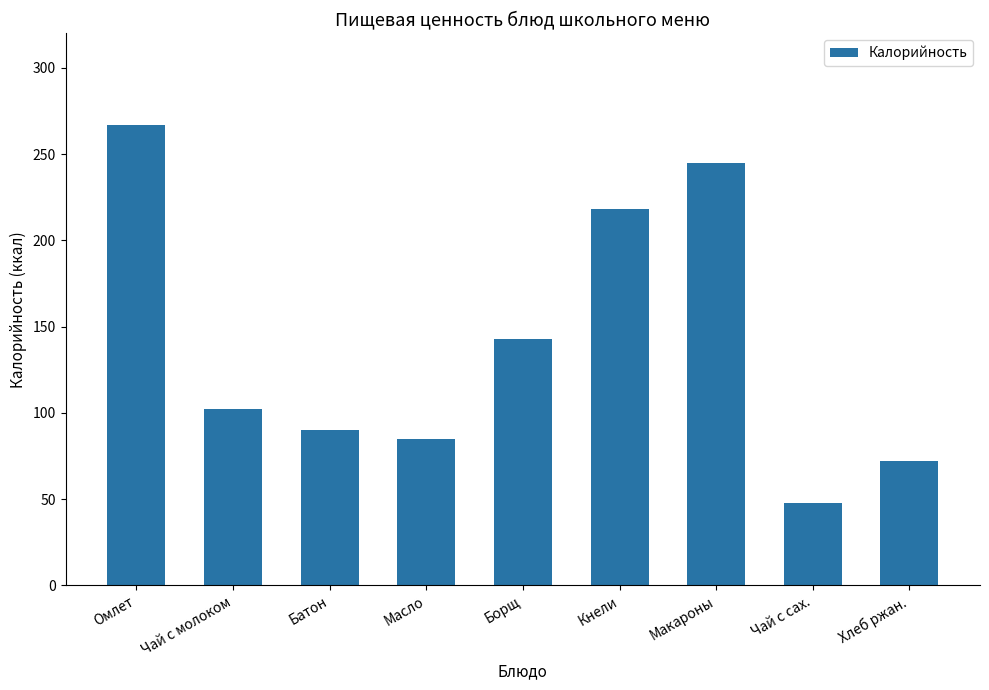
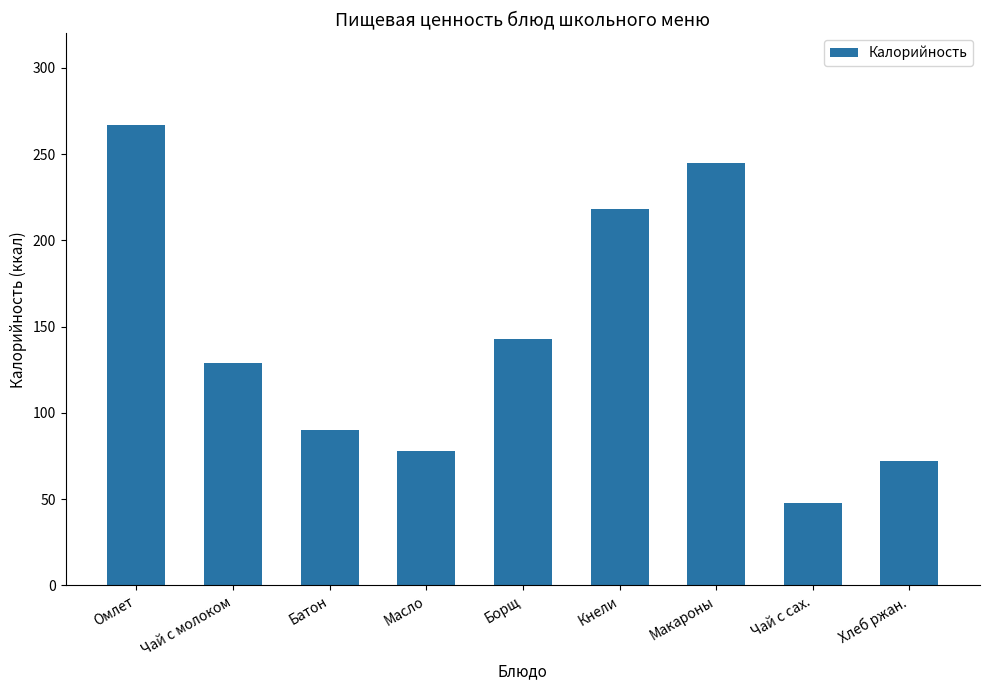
Чай с молоком: 102 -> 129
Масло: 85 -> 78
